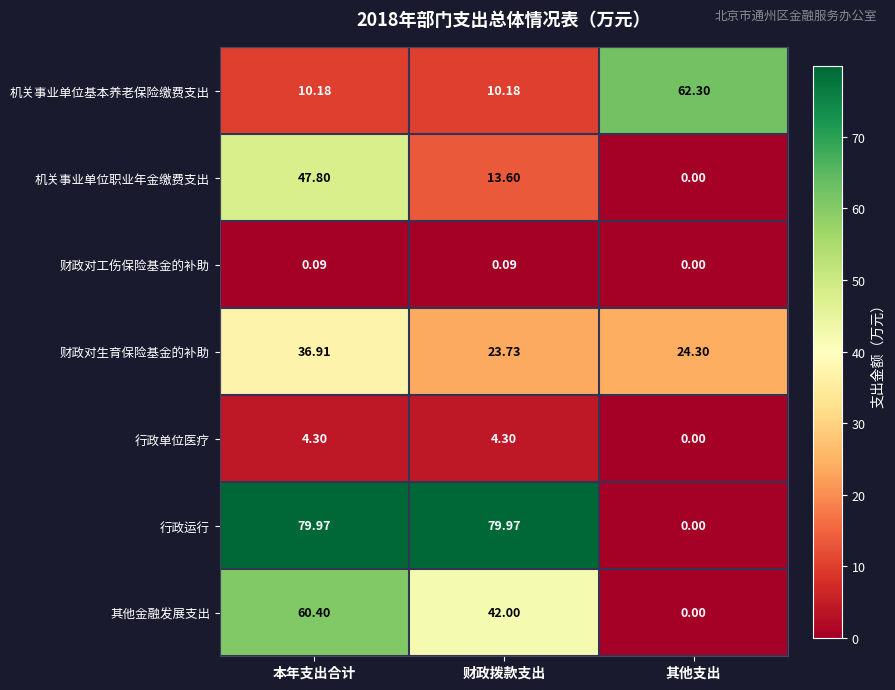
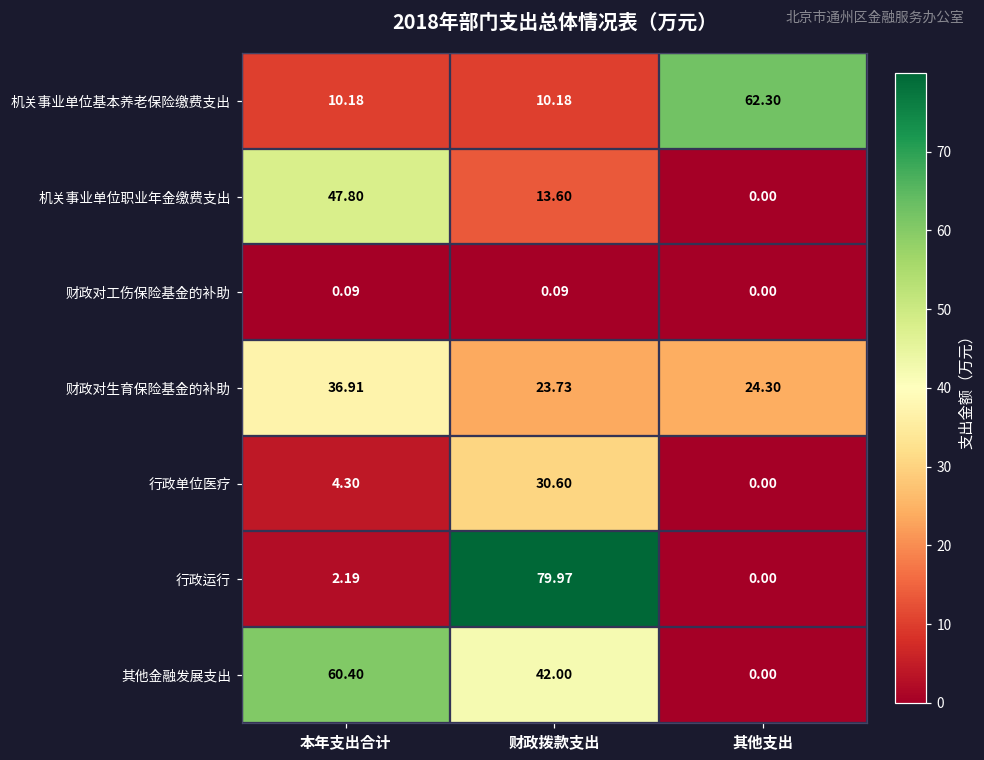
行政单位医疗, 财政拨款支出: 4.30 -> 30.60
行政运行, 本年支出合计: 79.97 -> 2.19
